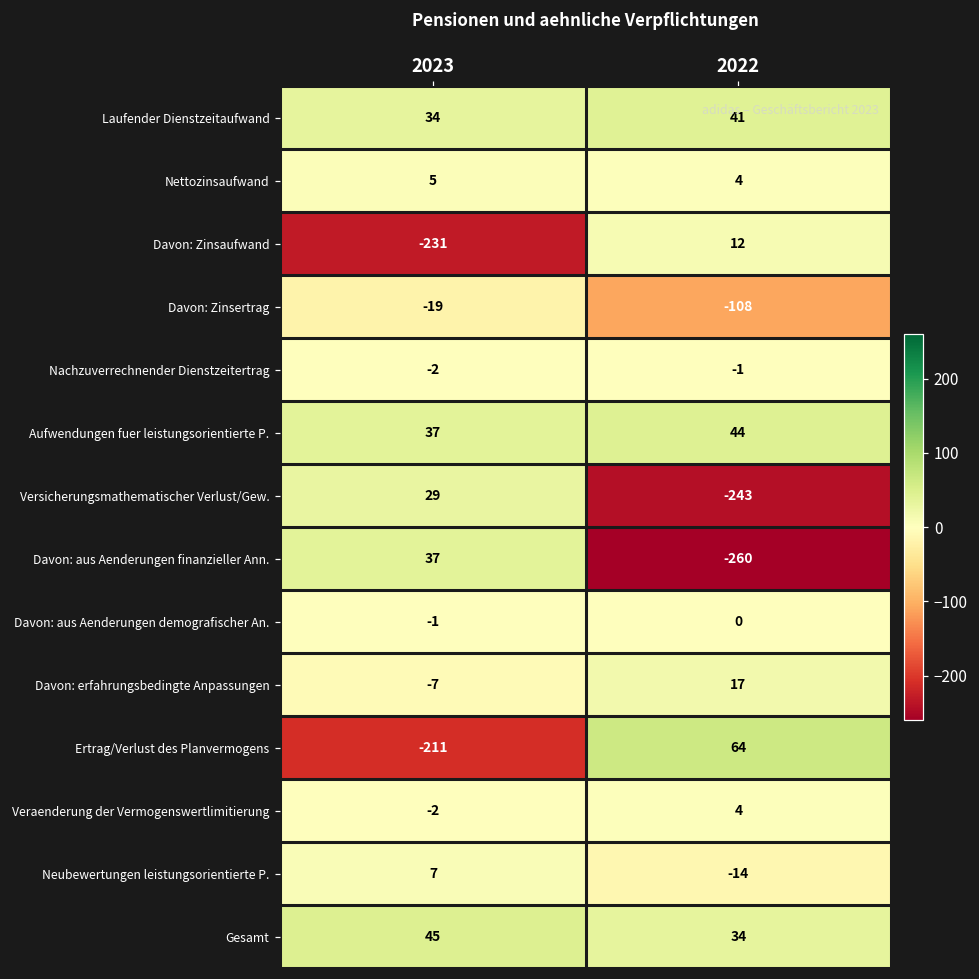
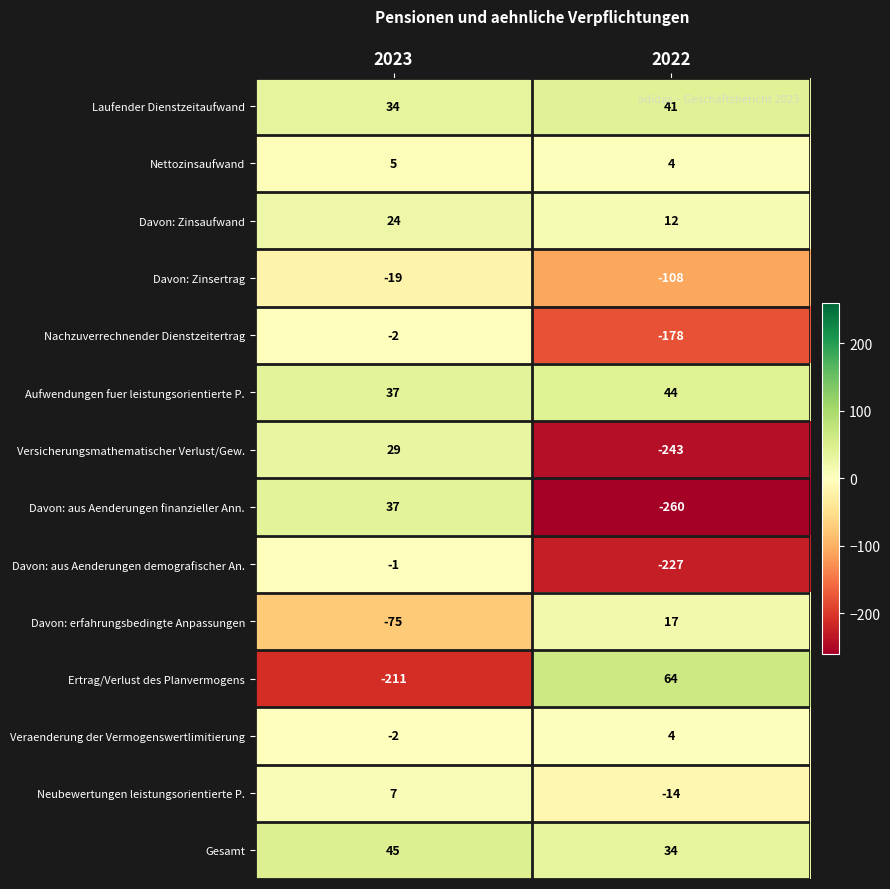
Davon: Zinsaufwand, 2023: -231 -> 24
Nachzuverrechnender Dienstzeitertrag, 2022: -1 -> -178
Davon: aus Aenderungen demografischer An., 2022: 0 -> -227
Davon: erfahrungsbedingte Anpassungen, 2023: -7 -> -75
